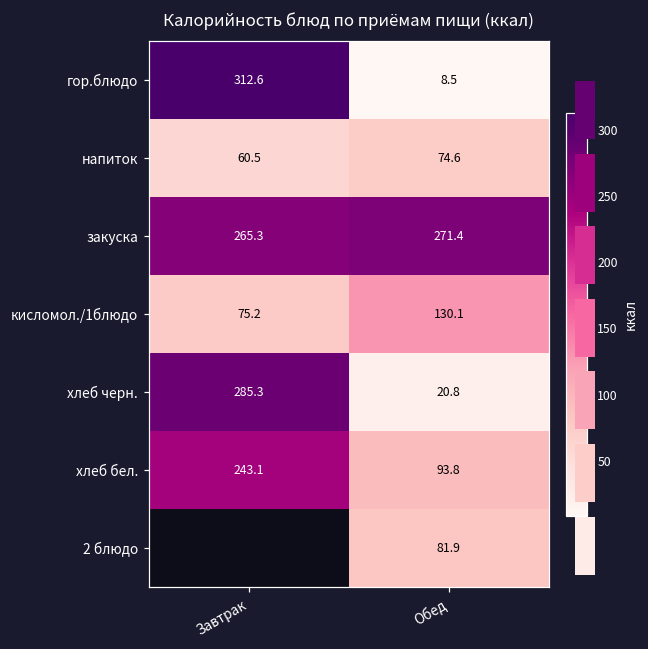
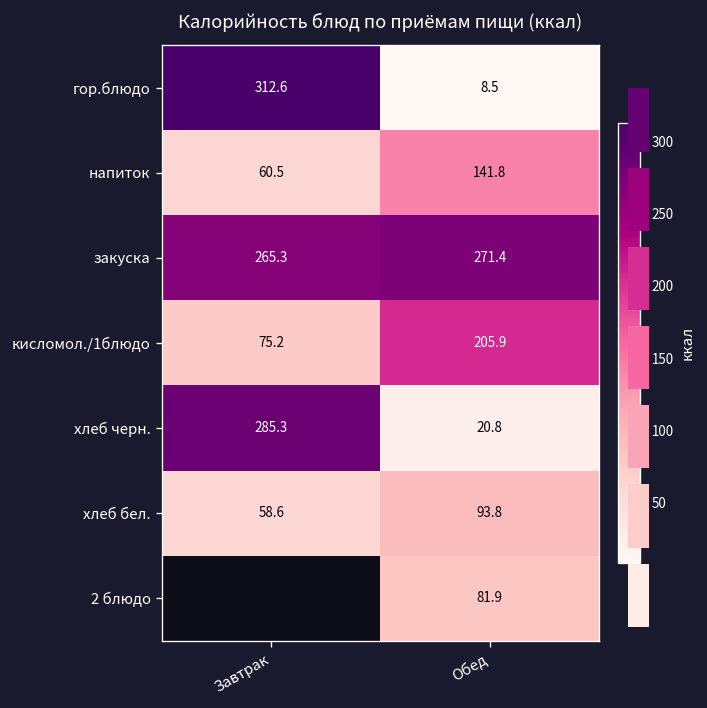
Калорийность блюд по приёмам пищи (ккал), напиток, Обед: 74.6 -> 141.8
Калорийность блюд по приёмам пищи (ккал), кисломол./1блюдо, Обед: 130.1 -> 205.9
Калорийность блюд по приёмам пищи (ккал), хлеб бел., Завтрак: 243.1 -> 58.6
